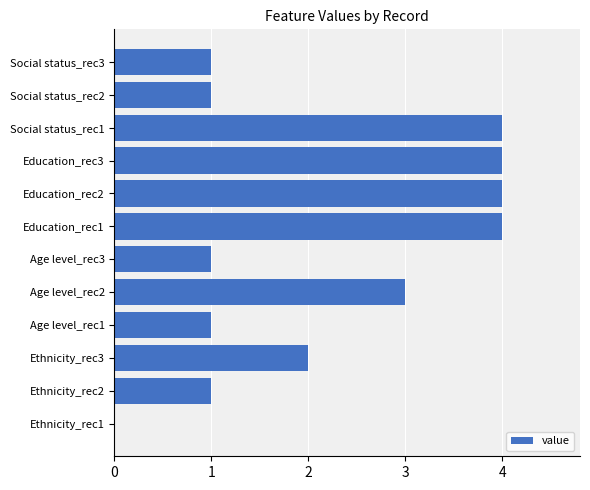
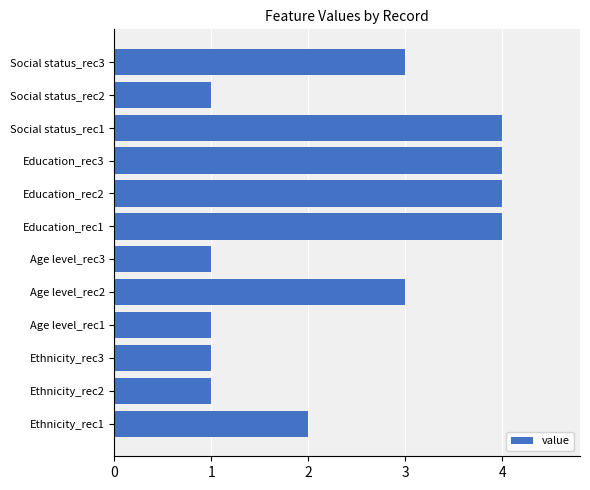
Social status_rec3: 1 -> 3
Ethnicity_rec3: 2 -> 1
Ethnicity_rec1: 0 -> 2
